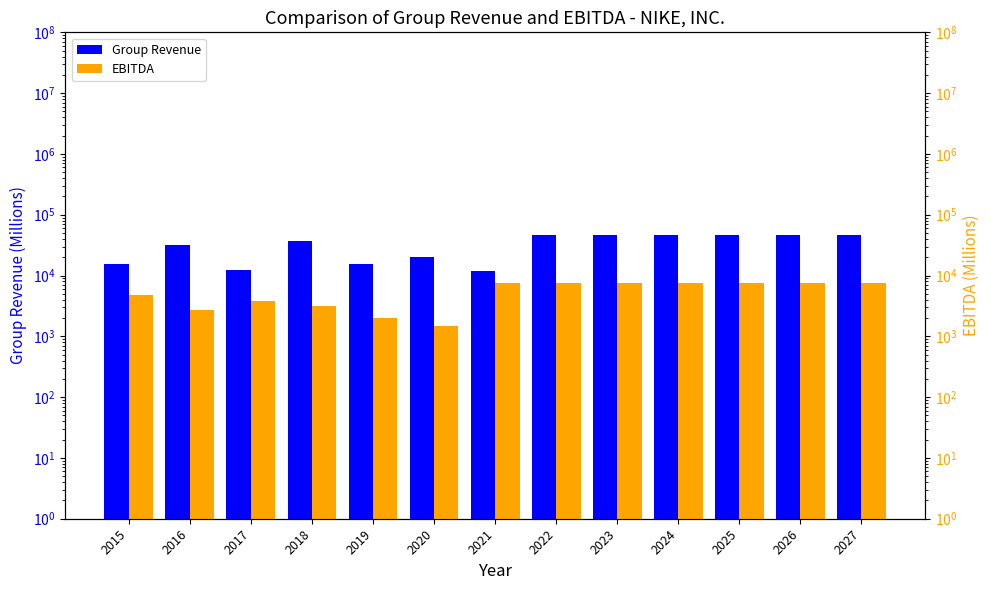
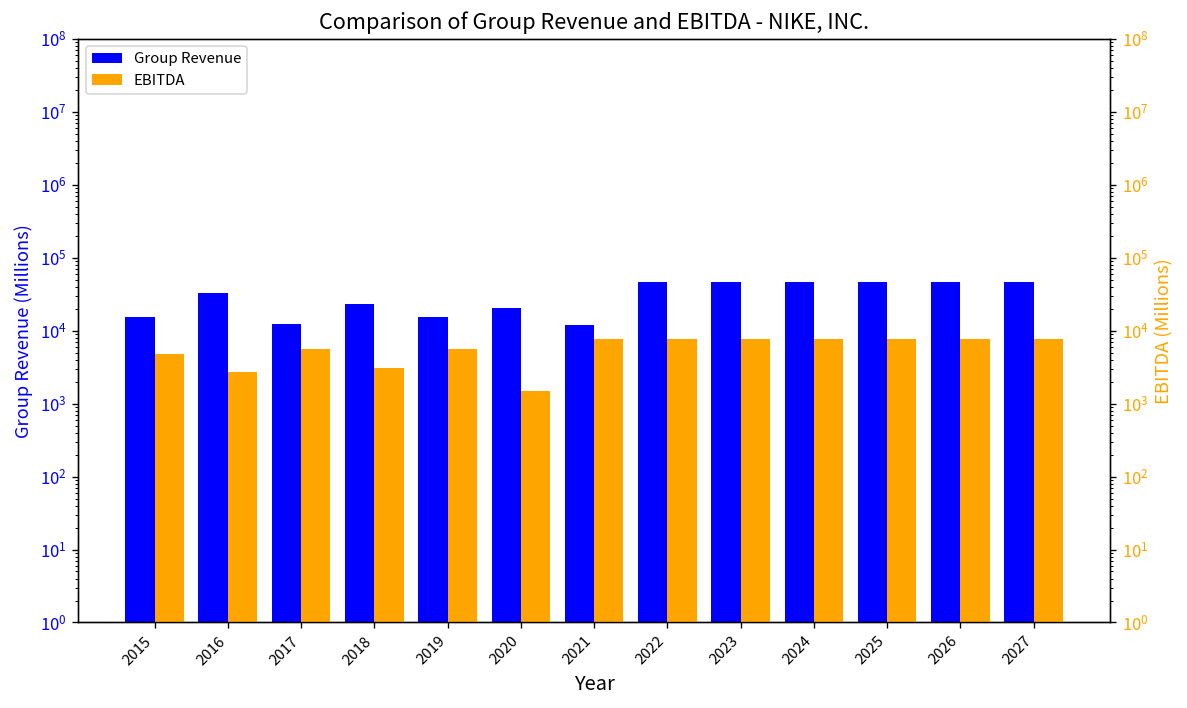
Group Revenue, 2018: 40000 -> 23000
EBITDA, 2017: 4000 -> 6000
EBITDA, 2019: 2000 -> 6000
